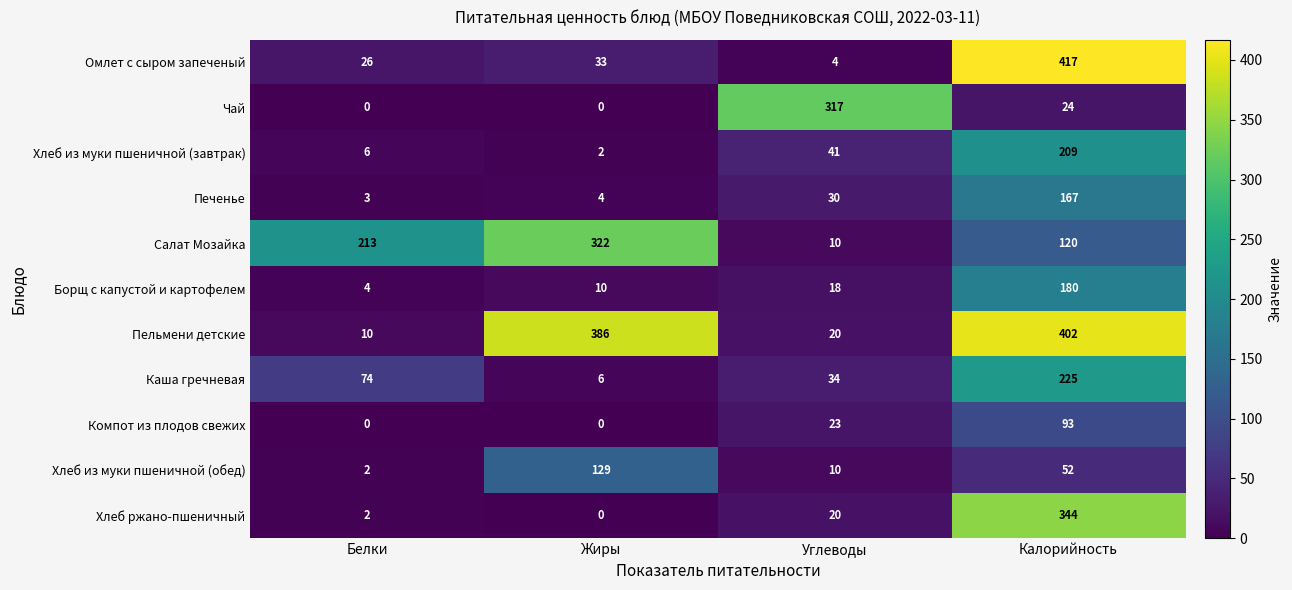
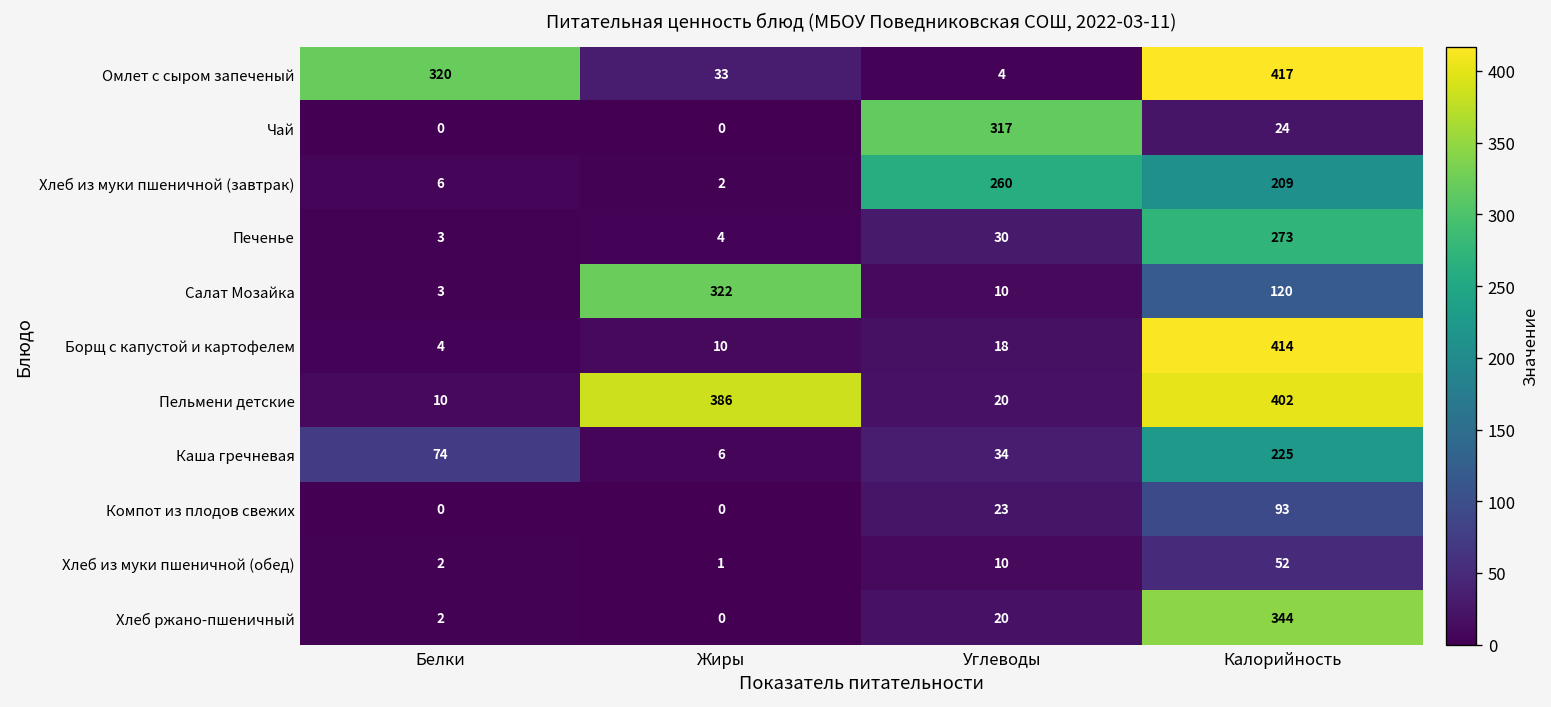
Омлет с сыром запеченый, Белки: 26 -> 320
Хлеб из муки пшеничной (завтрак), Углеводы: 41 -> 260
Печенье, Калорийность: 167 -> 273
Салат Мозайка, Белки: 213 -> 3
Борщ с капустой и картофелем, Калорийность: 180 -> 414
Хлеб из муки пшеничной (обед), Жиры: 129 -> 1
